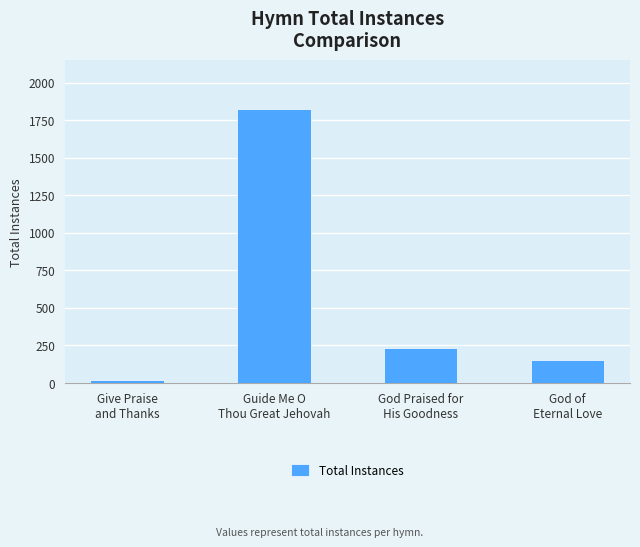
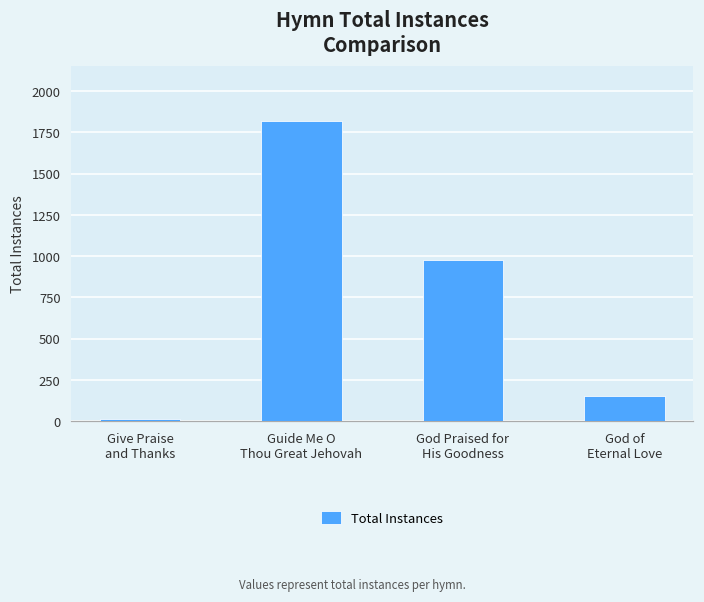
God Praised for His Goodness: 230 -> 980
